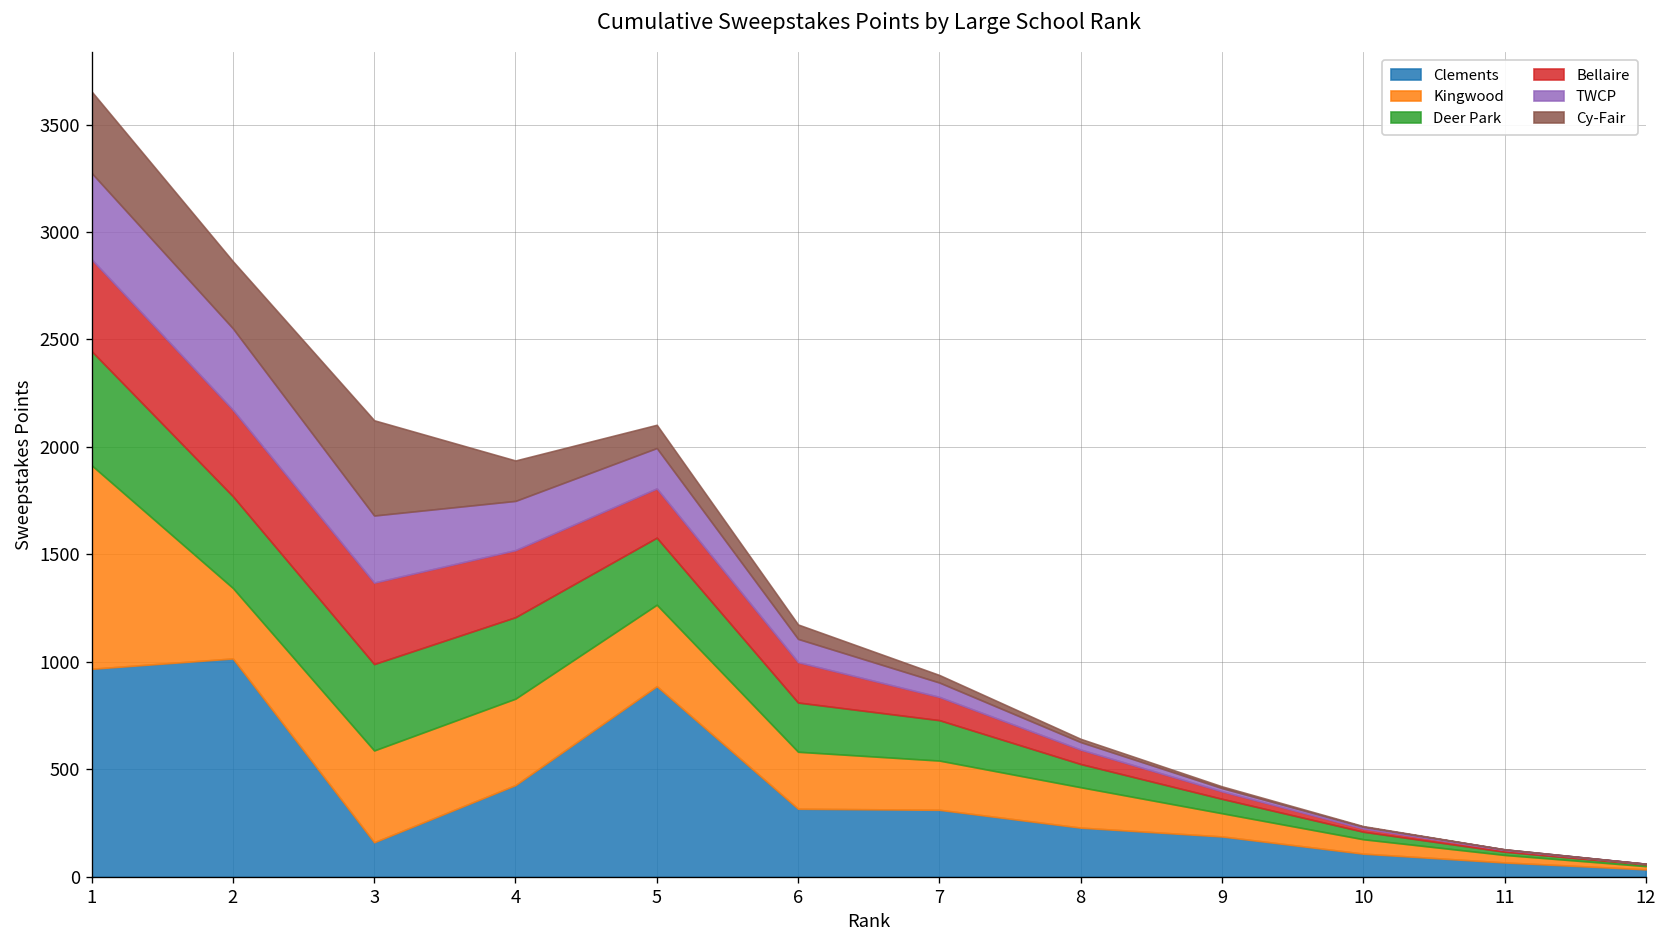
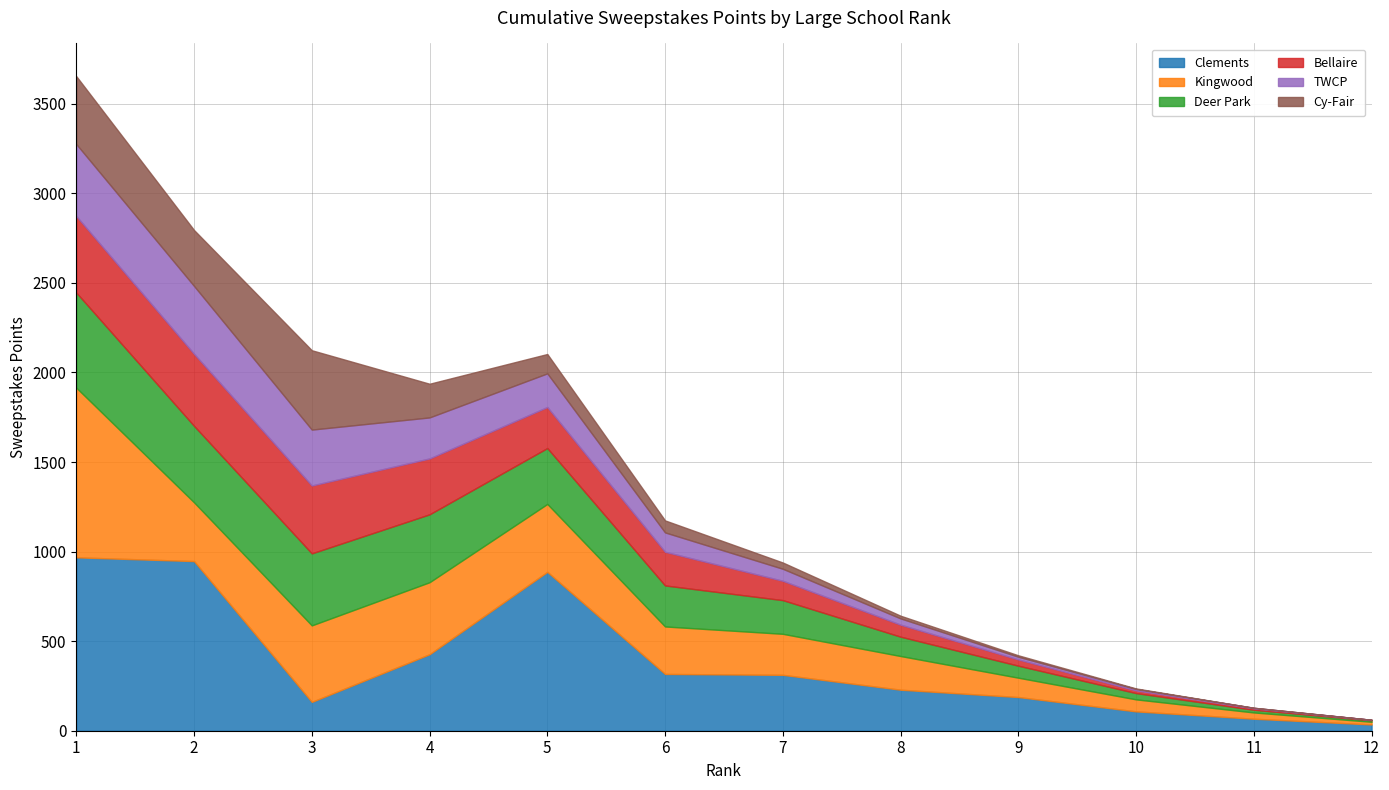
Clements, 2: 1020 -> 950
